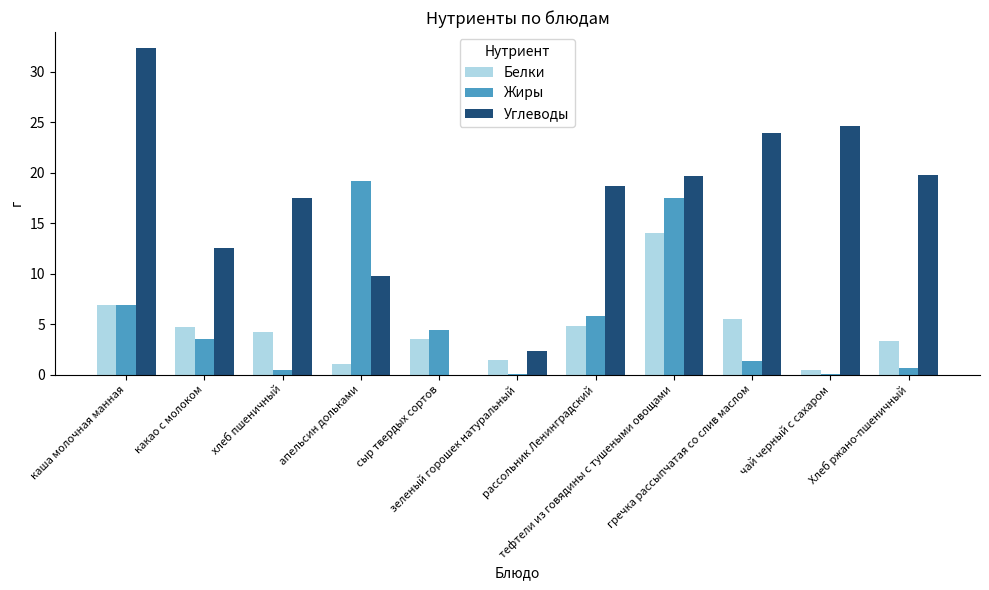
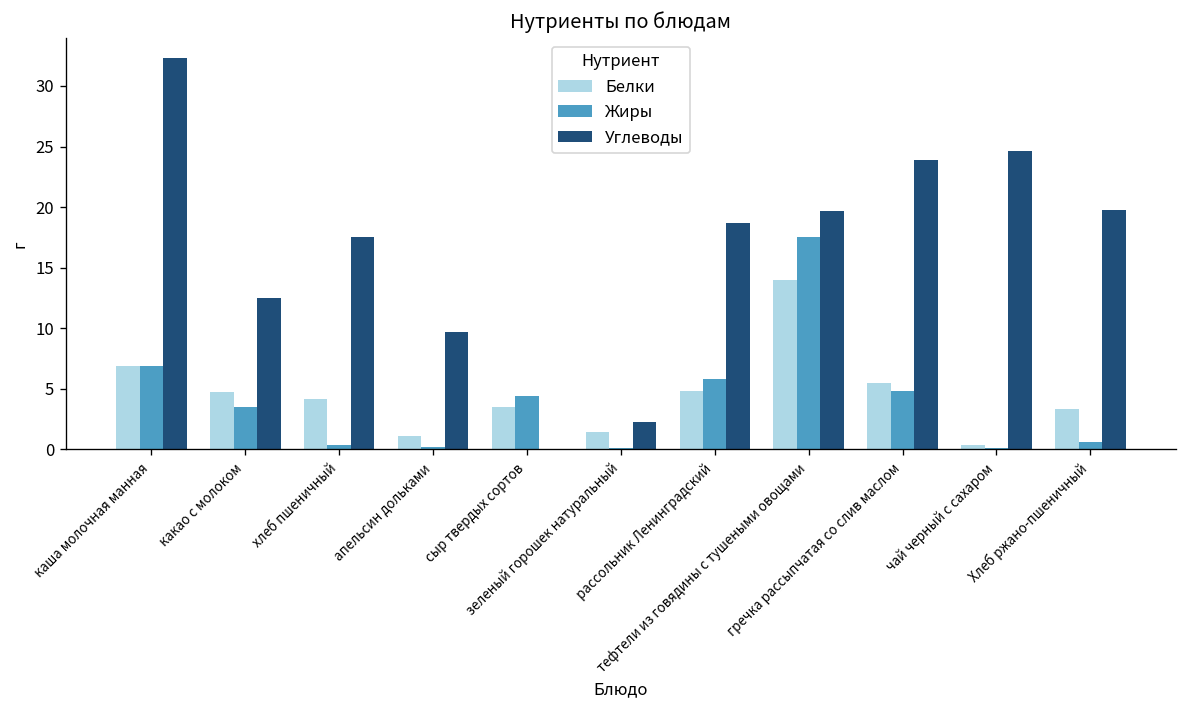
Жиры, апельсин дольками: 19.2 -> 0.2
Жиры, гречка рассыпчатая со слив маслом: 1.3 -> 4.9
